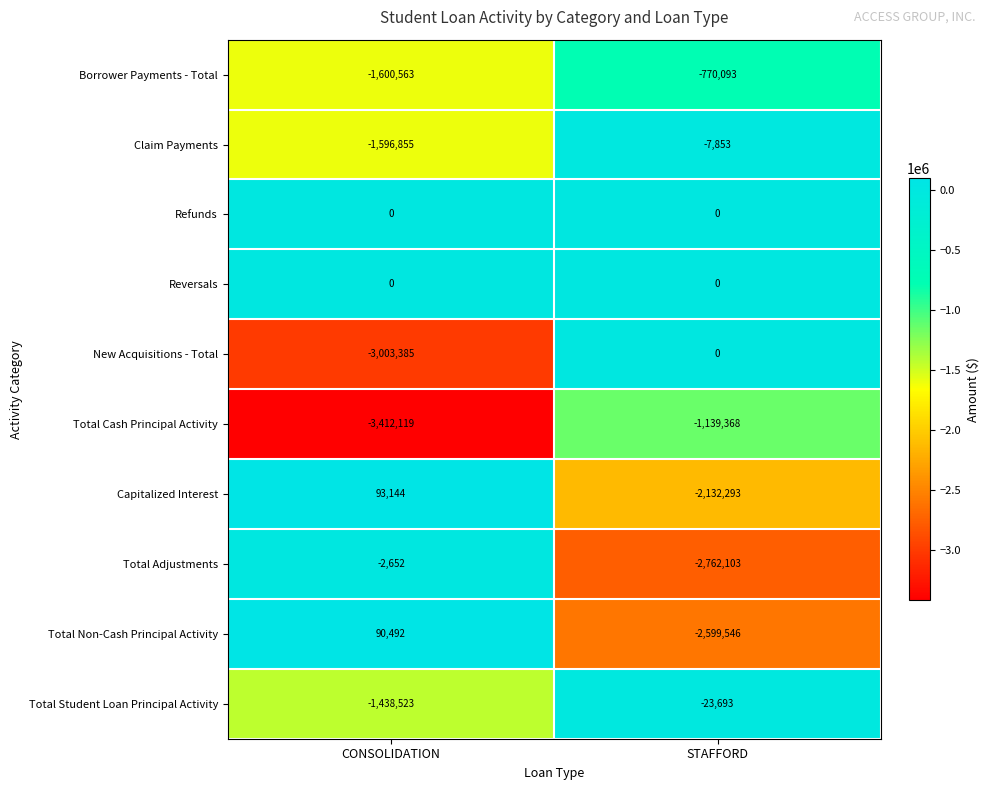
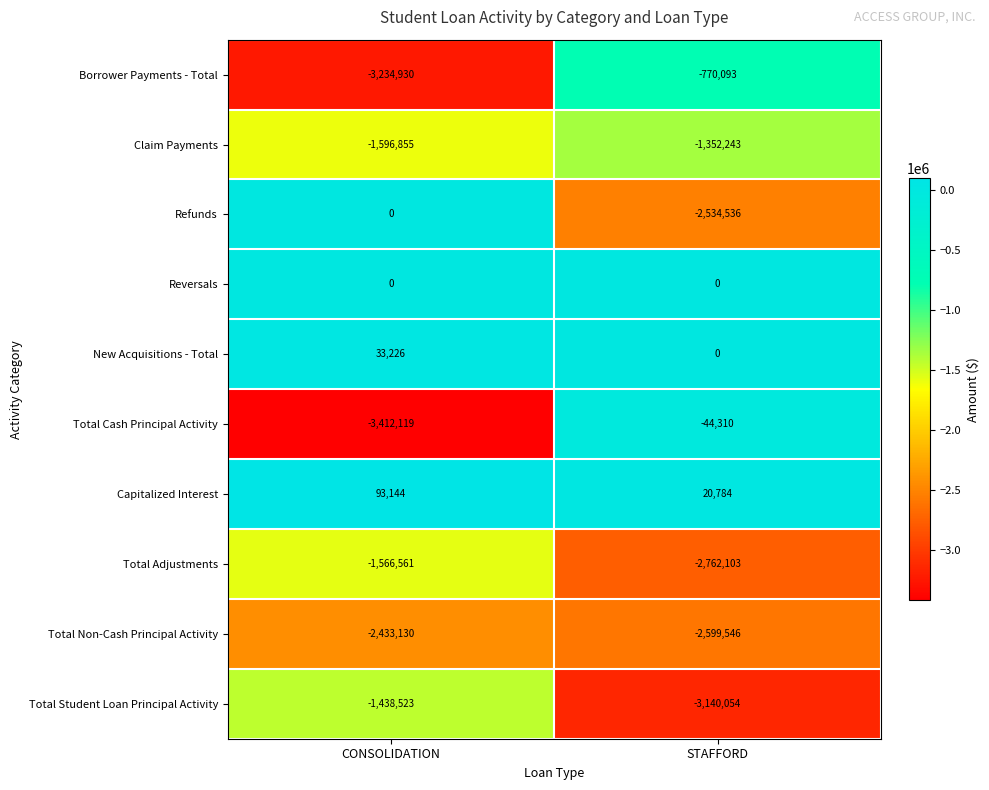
Borrower Payments - Total, CONSOLIDATION: -1,600,563 -> -3,234,930
Claim Payments, STAFFORD: -7,853 -> -1,352,243
Refunds, STAFFORD: 0 -> -2,534,536
New Acquisitions - Total, CONSOLIDATION: -3,003,385 -> 33,226
Total Cash Principal Activity, STAFFORD: -1,139,368 -> -44,310
Capitalized Interest, STAFFORD: -2,132,293 -> 20,784
Total Adjustments, CONSOLIDATION: -2,652 -> -1,566,561
Total Non-Cash Principal Activity, CONSOLIDATION: 90,492 -> -2,433,130
Total Student Loan Principal Activity, STAFFORD: -23,693 -> -3,140,054
